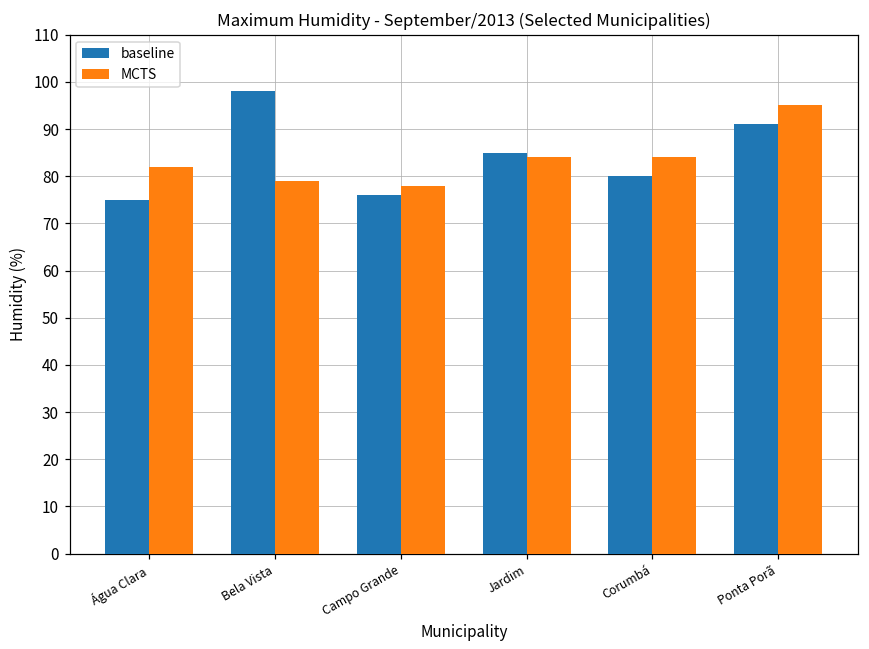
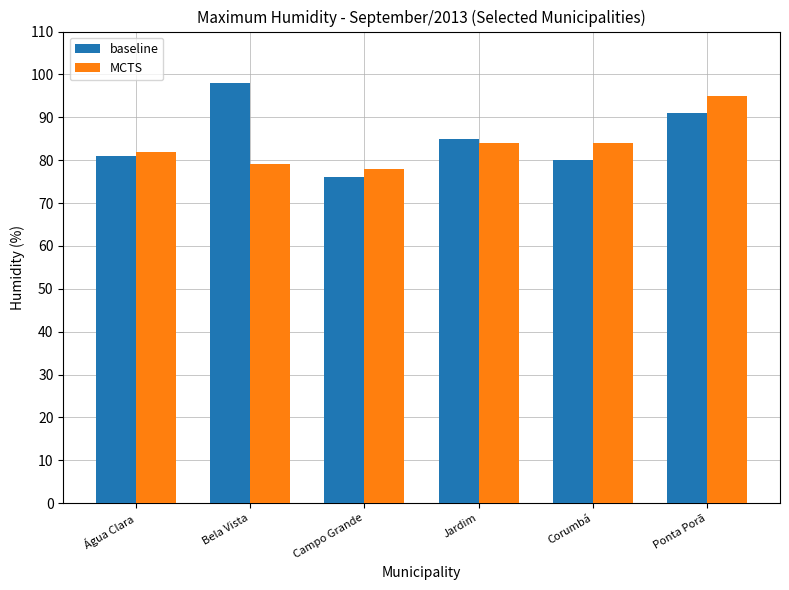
baseline, Água Clara: 75 -> 81
